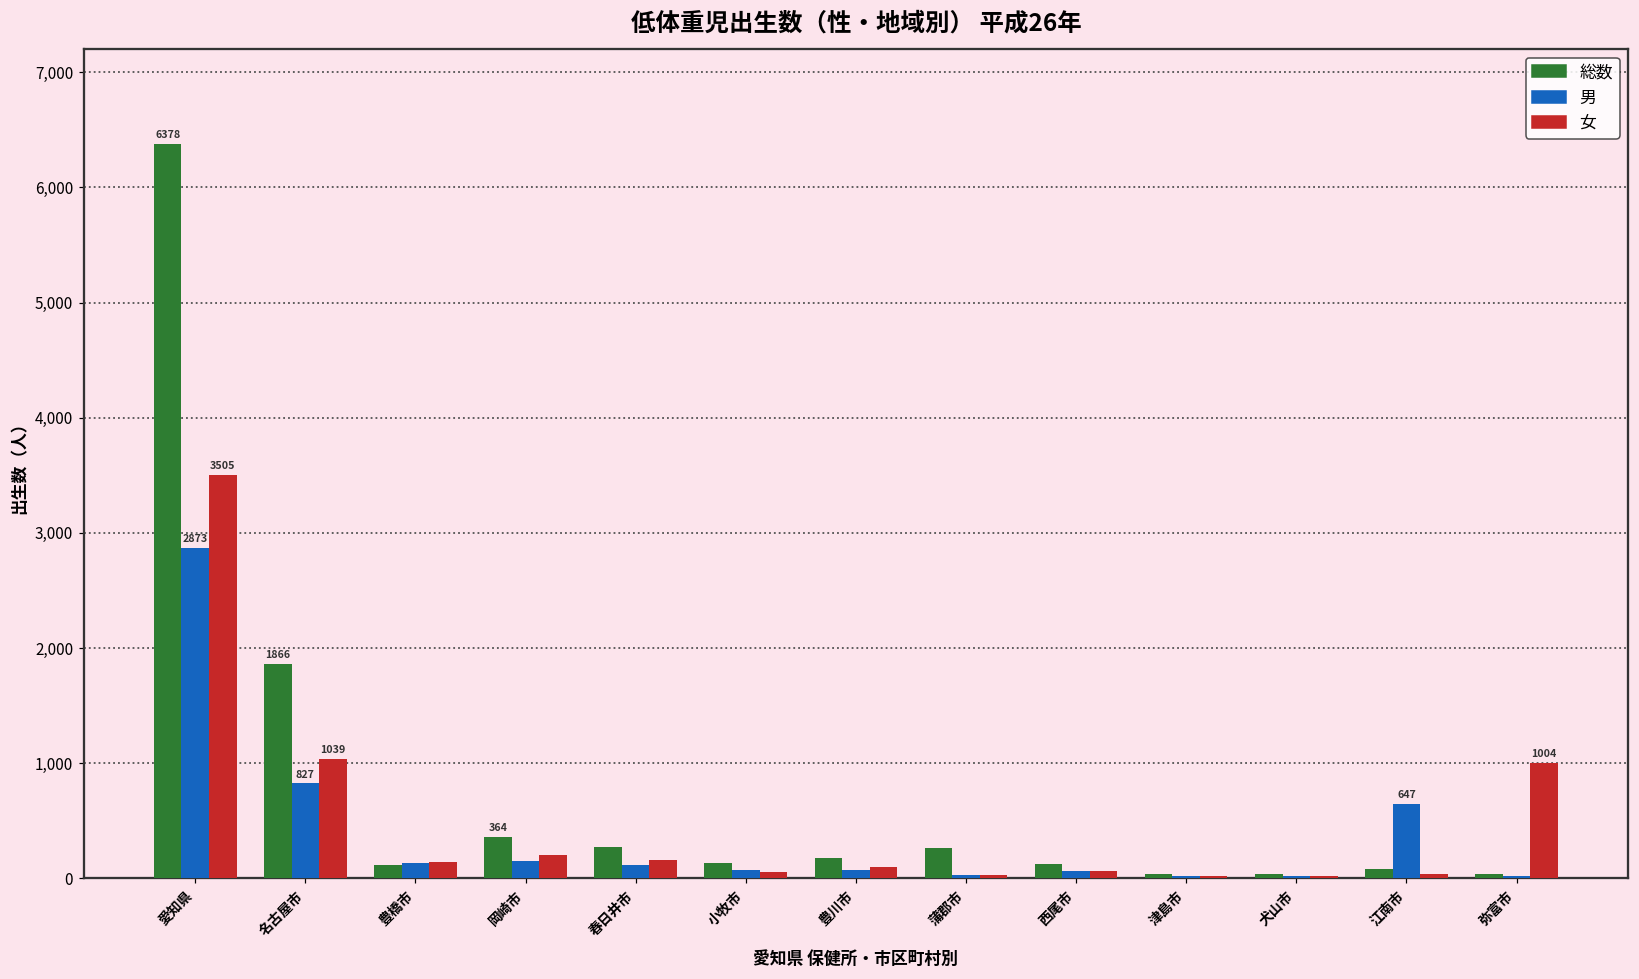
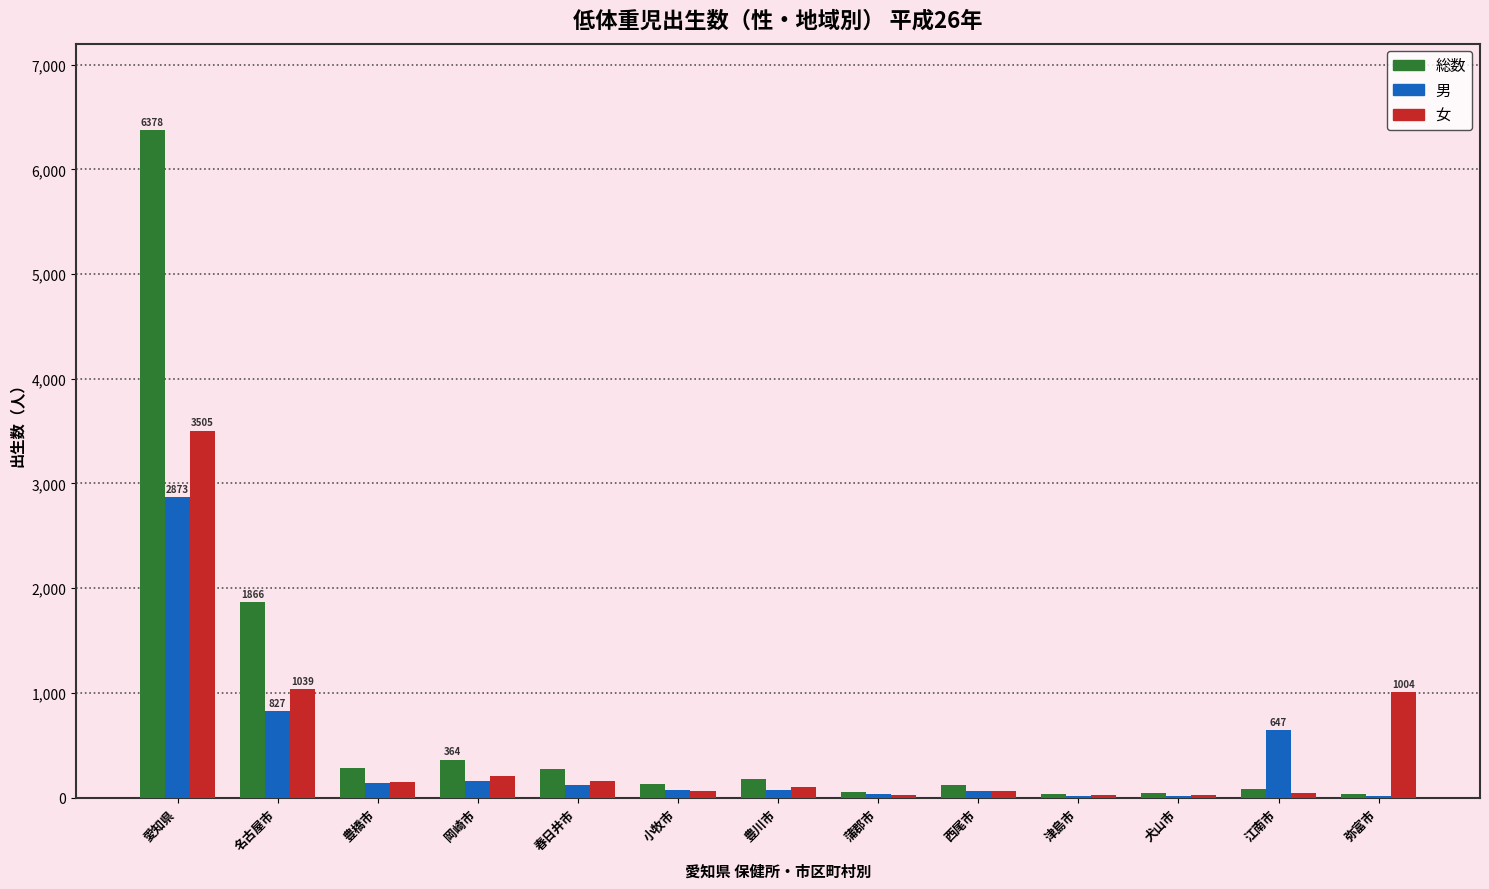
総数, 豊橋市: 120 -> 280
総数, 蒲郡市: 270 -> 60
